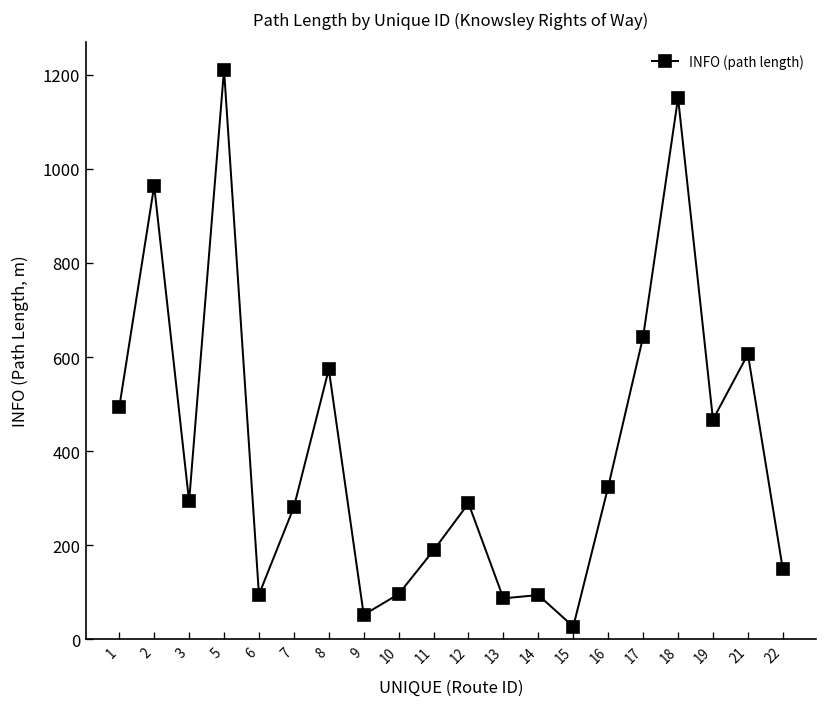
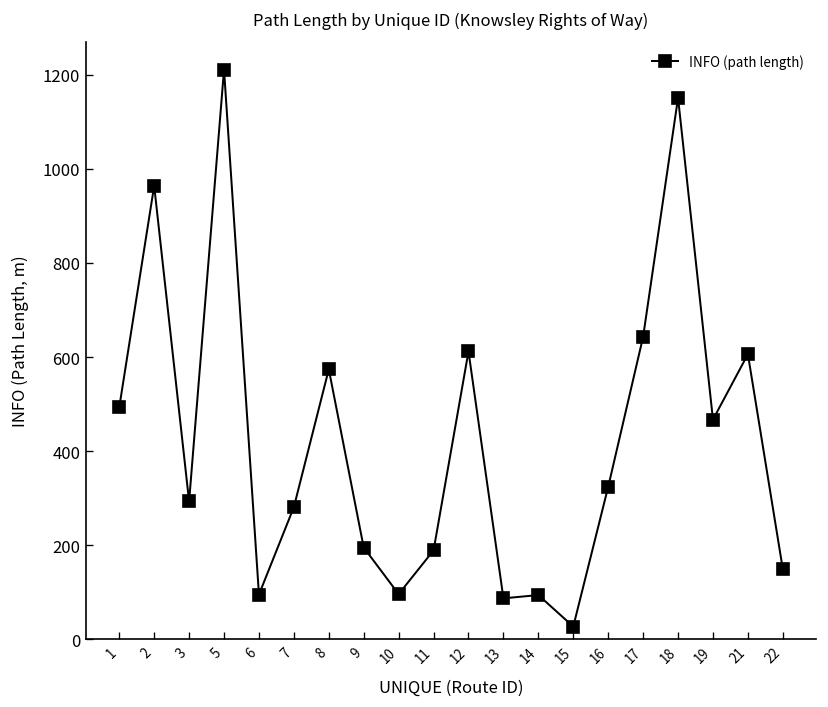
9: 50 -> 200
12: 290 -> 610
